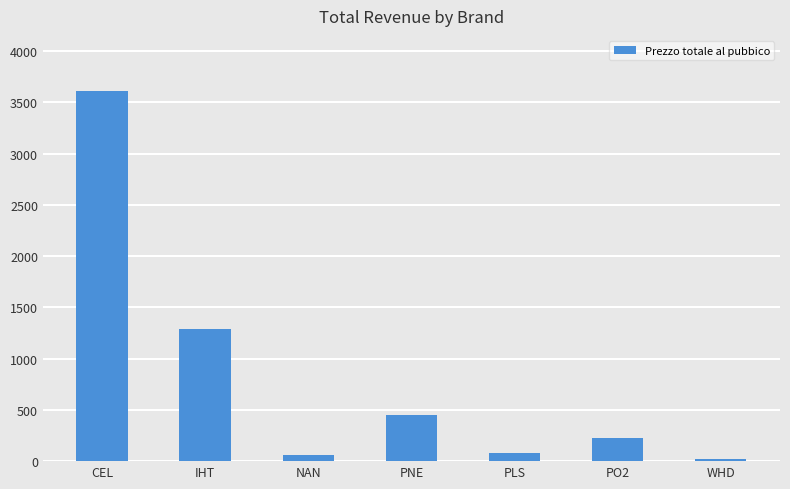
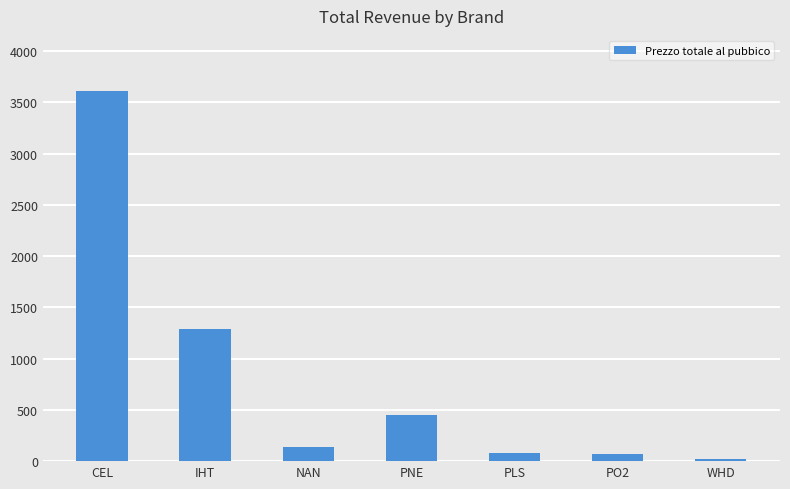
NAN: 60 -> 140
PO2: 220 -> 70
